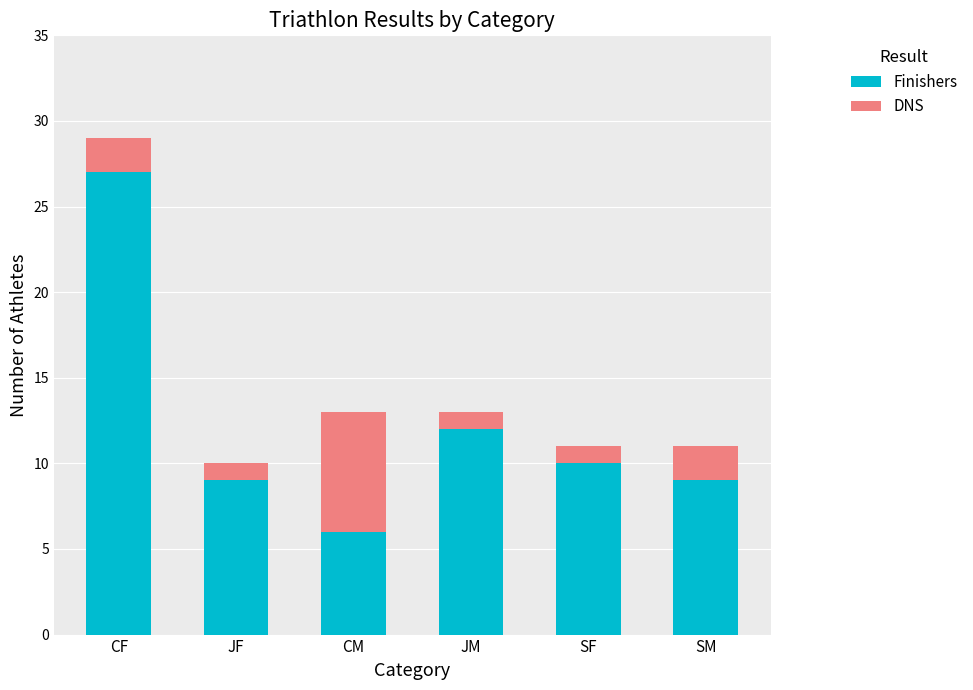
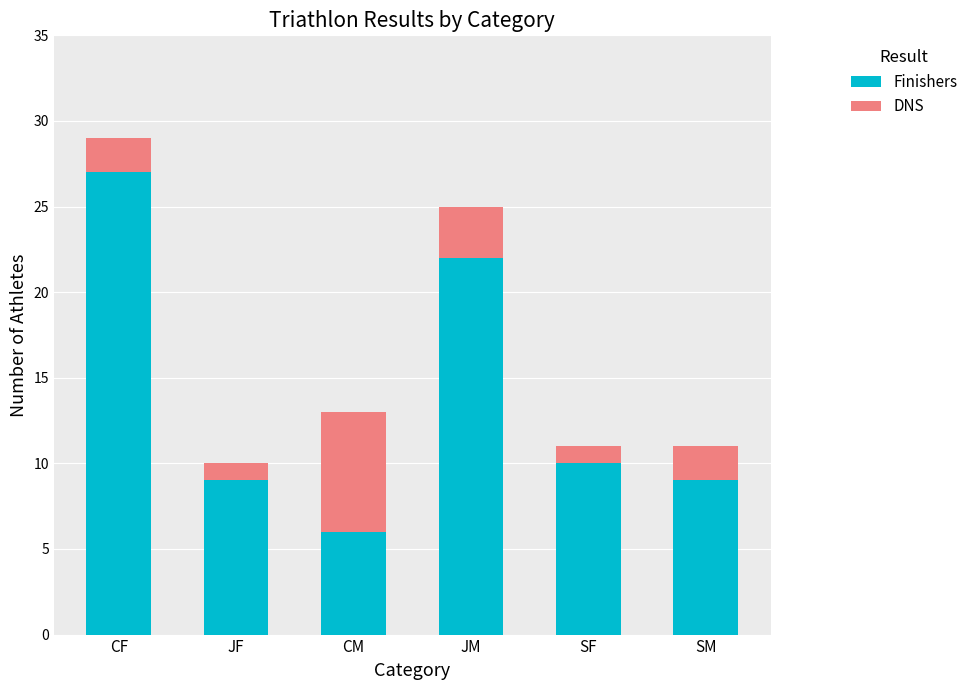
Finishers, JM: 12 -> 22
DNS, JM: 1 -> 3
